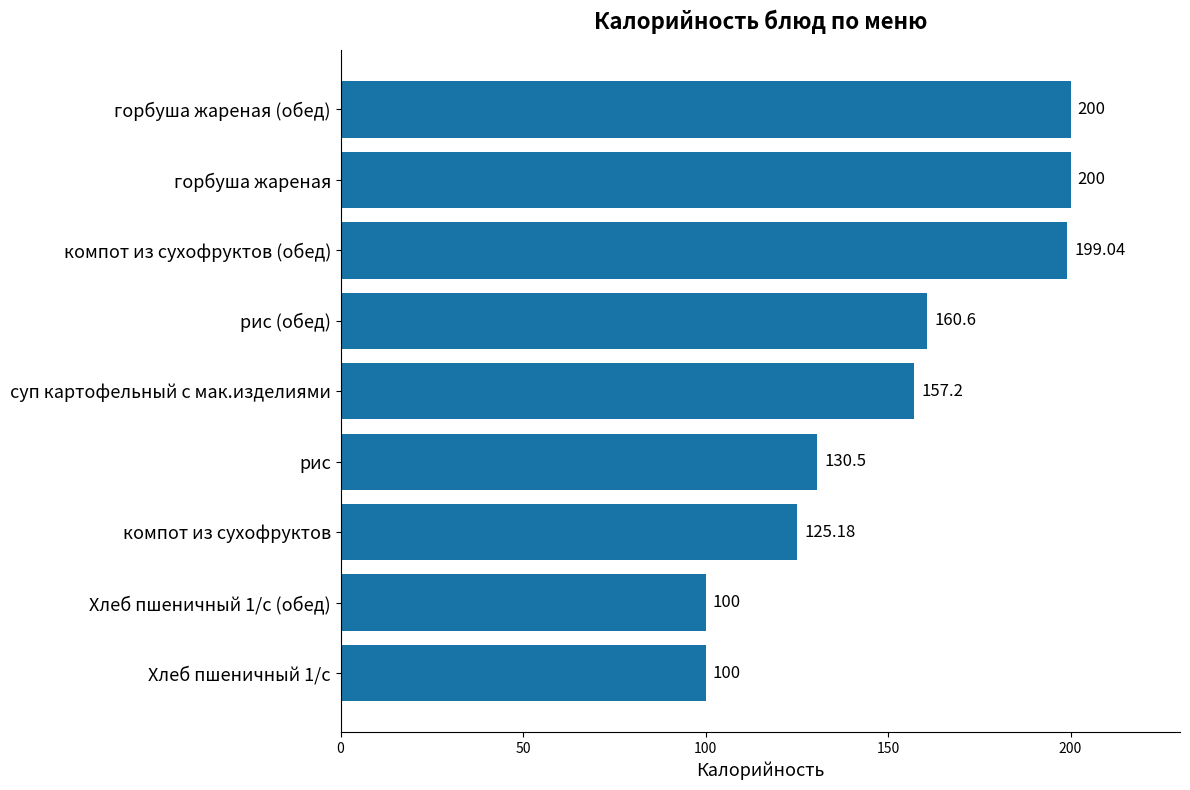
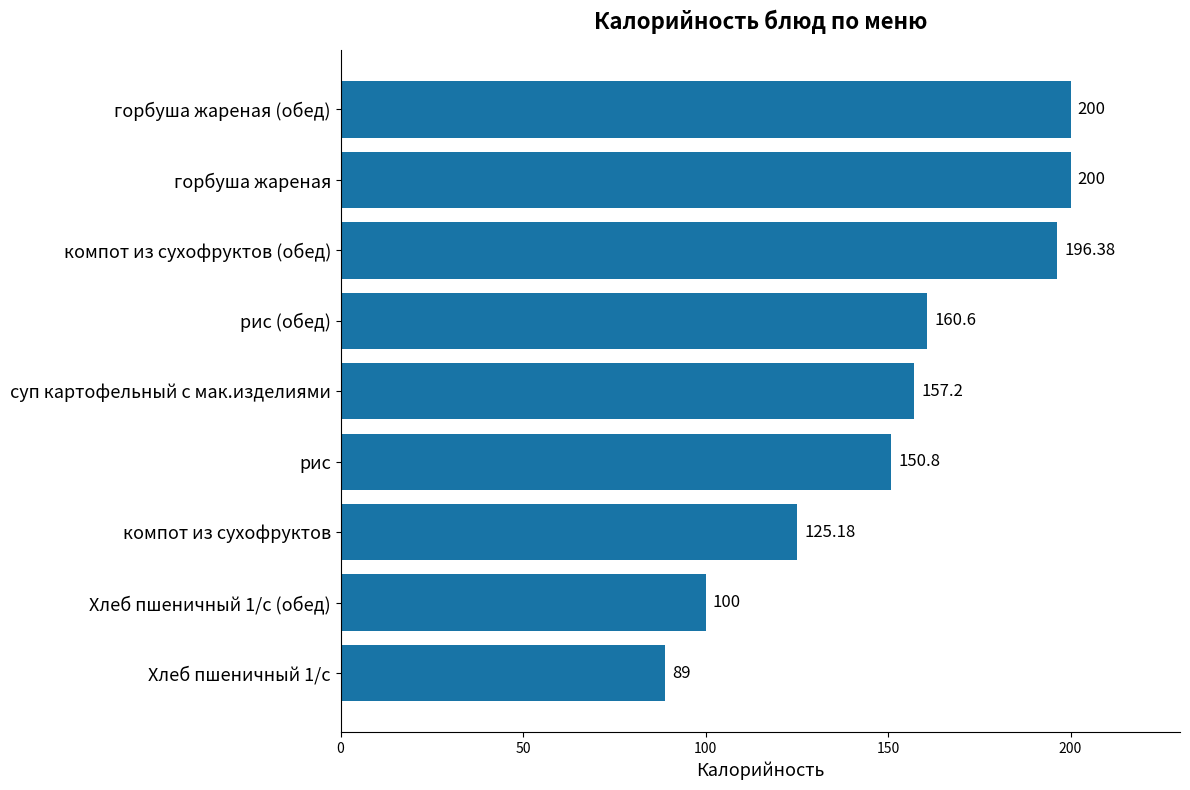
компот из сухофруктов (обед): 199.04 -> 196.38
рис: 130.5 -> 150.8
Хлеб пшеничный 1/с: 100 -> 89
